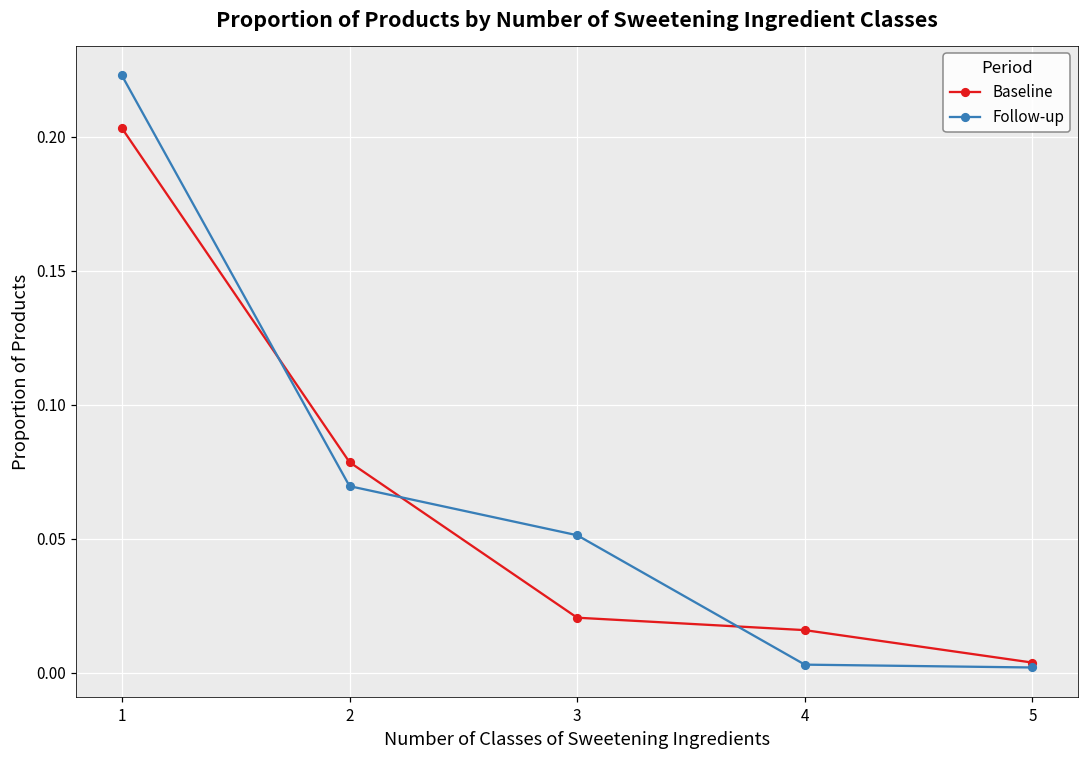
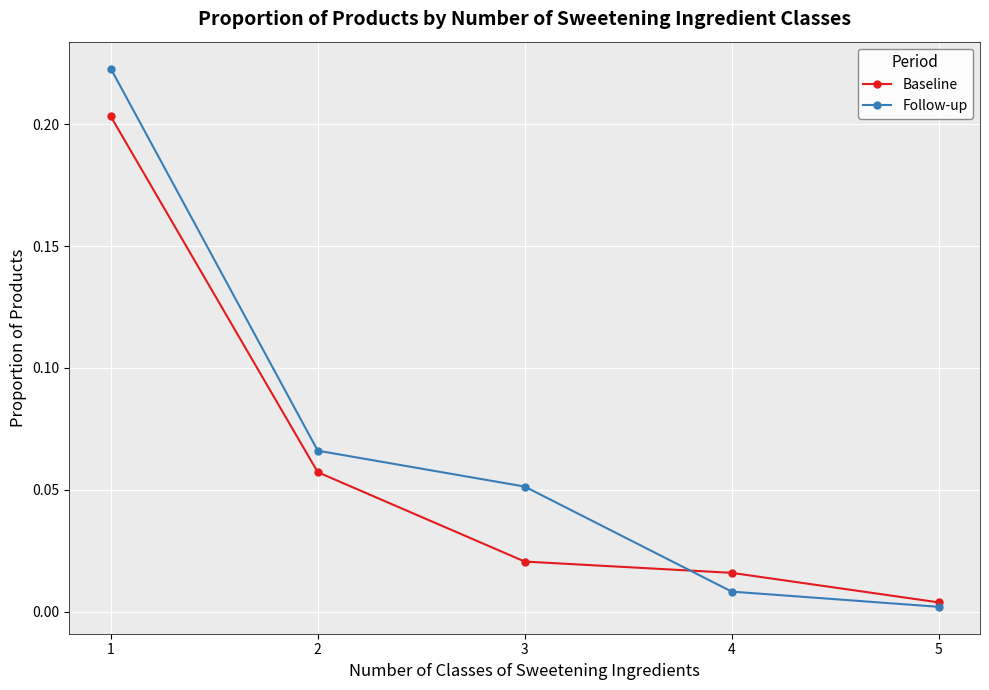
Baseline, 2: 0.079 -> 0.057
Follow-up, 2: 0.070 -> 0.066
Follow-up, 4: 0.003 -> 0.008
